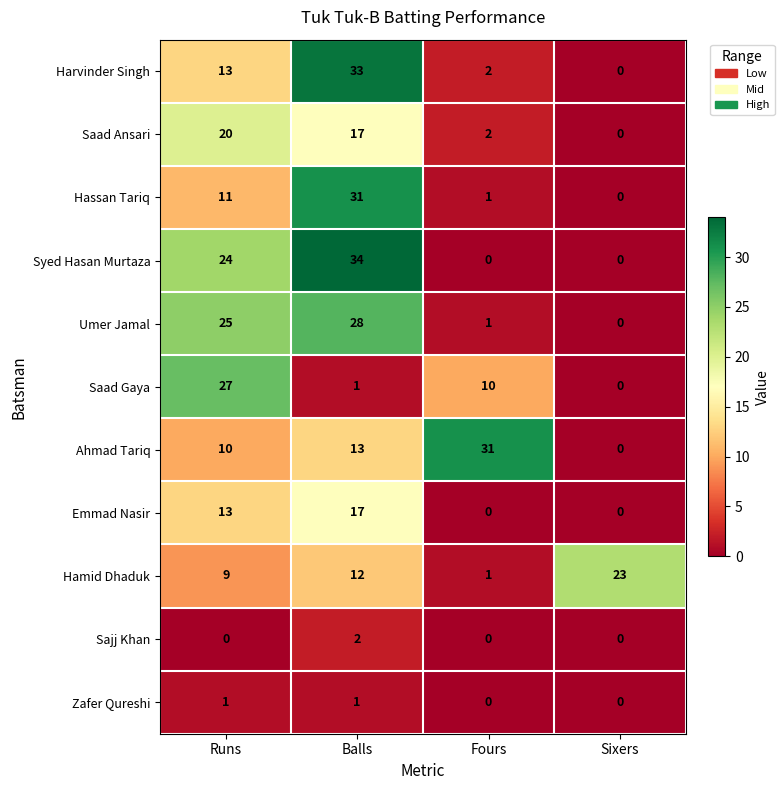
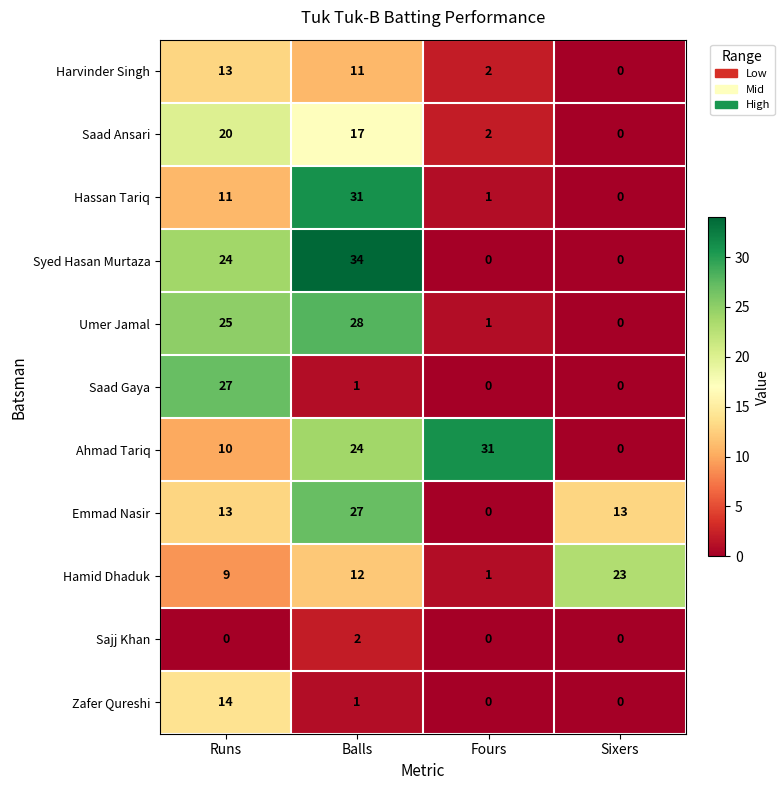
Harvinder Singh, Balls: 33 -> 11
Saad Gaya, Fours: 10 -> 0
Ahmad Tariq, Balls: 13 -> 24
Emmad Nasir, Balls: 17 -> 27
Emmad Nasir, Sixers: 0 -> 13
Zafer Qureshi, Runs: 1 -> 14
